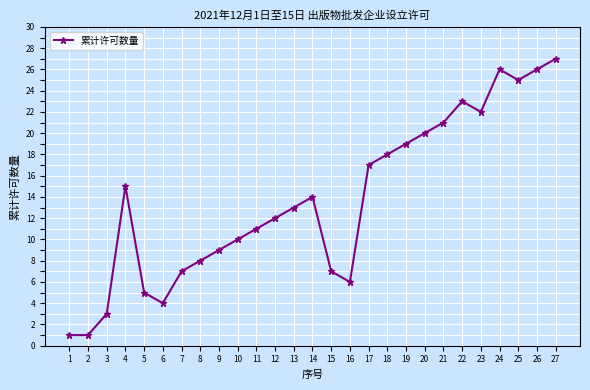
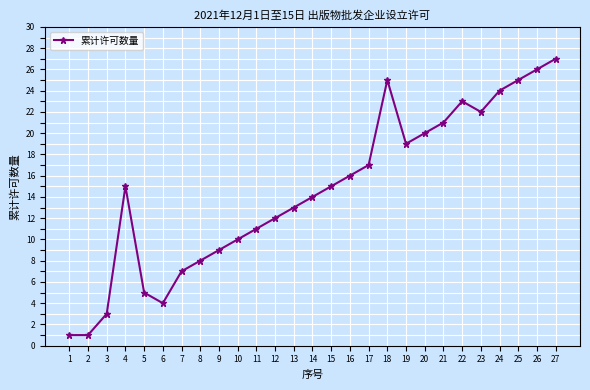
15: 7 -> 15
16: 6 -> 16
18: 18 -> 25
24: 26 -> 24
